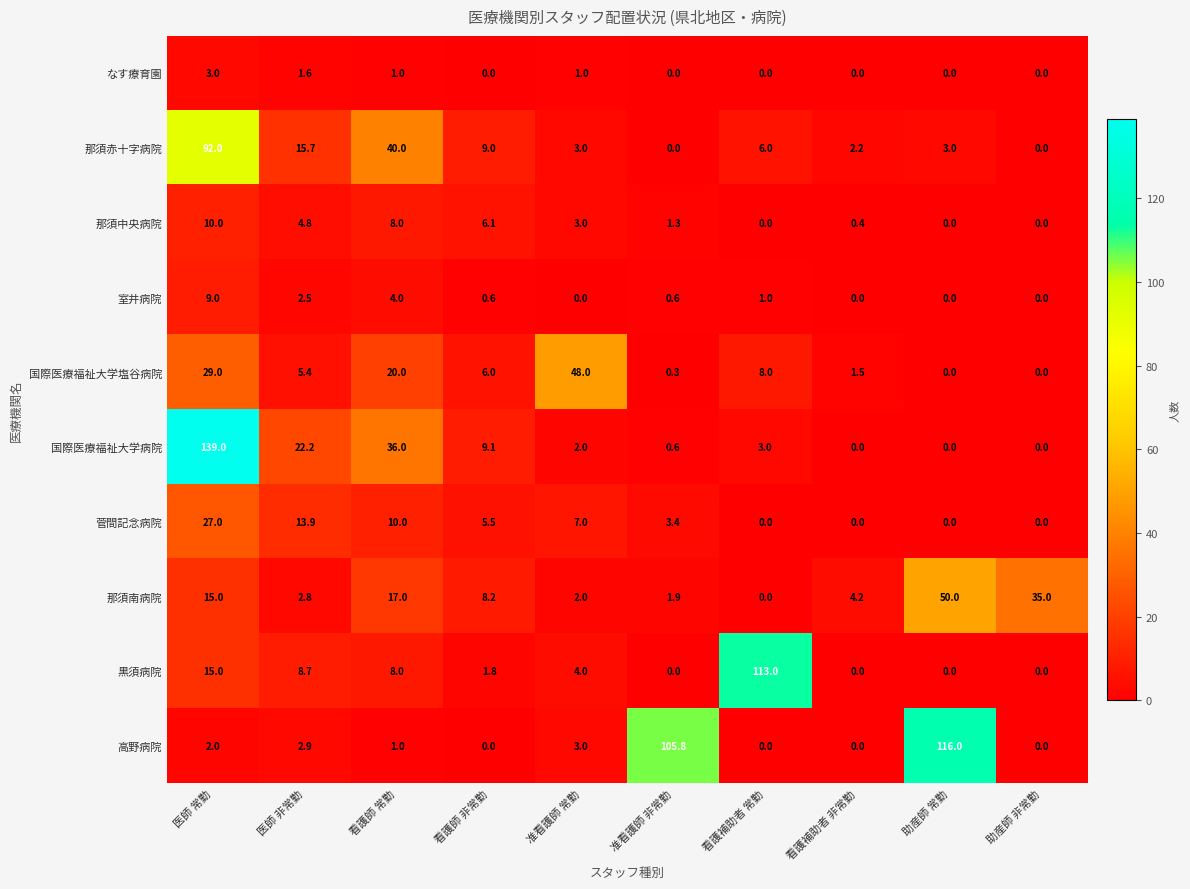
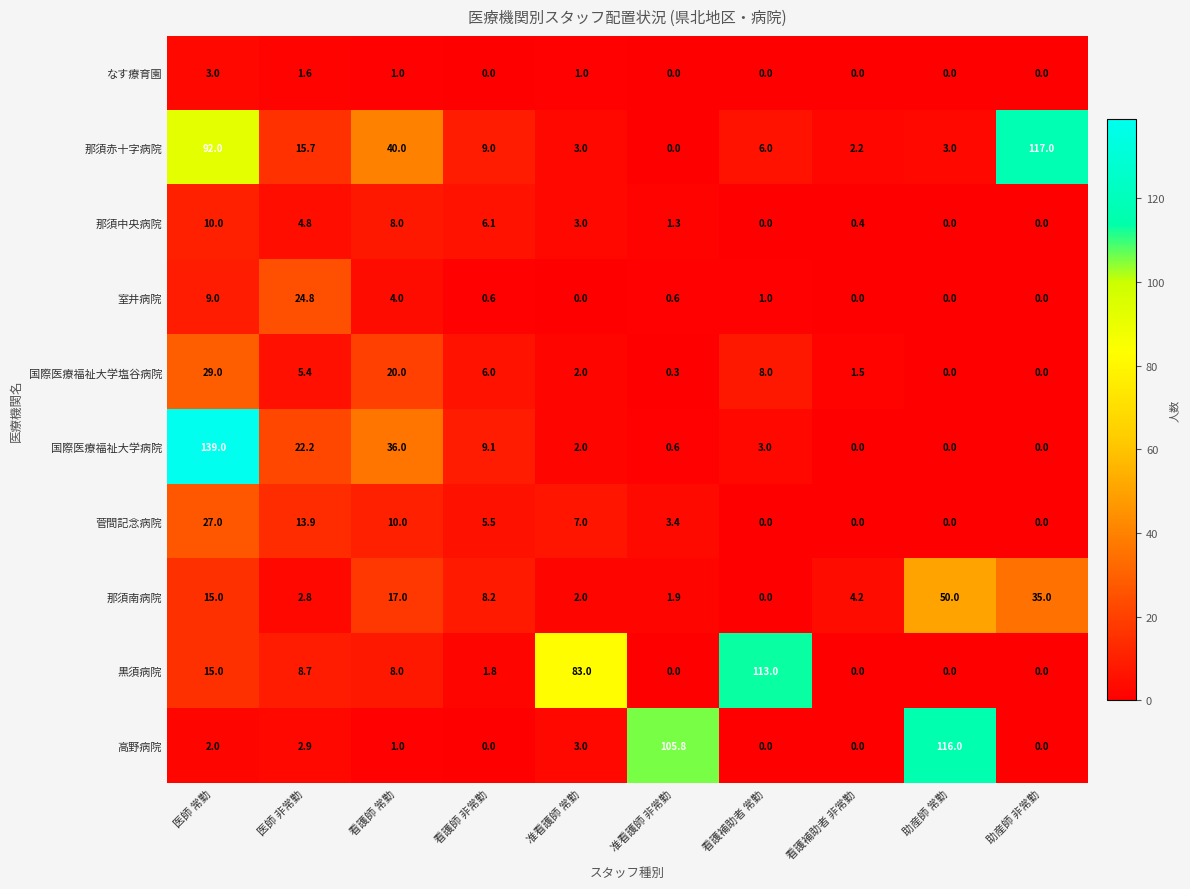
那須赤十字病院, 助産師 非常勤: 0.0 -> 117.0
室井病院, 医師 非常勤: 2.5 -> 24.8
国際医療福祉大学塩谷病院, 准看護師 常勤: 48.0 -> 2.0
黒須病院, 准看護師 常勤: 4.0 -> 83.0
